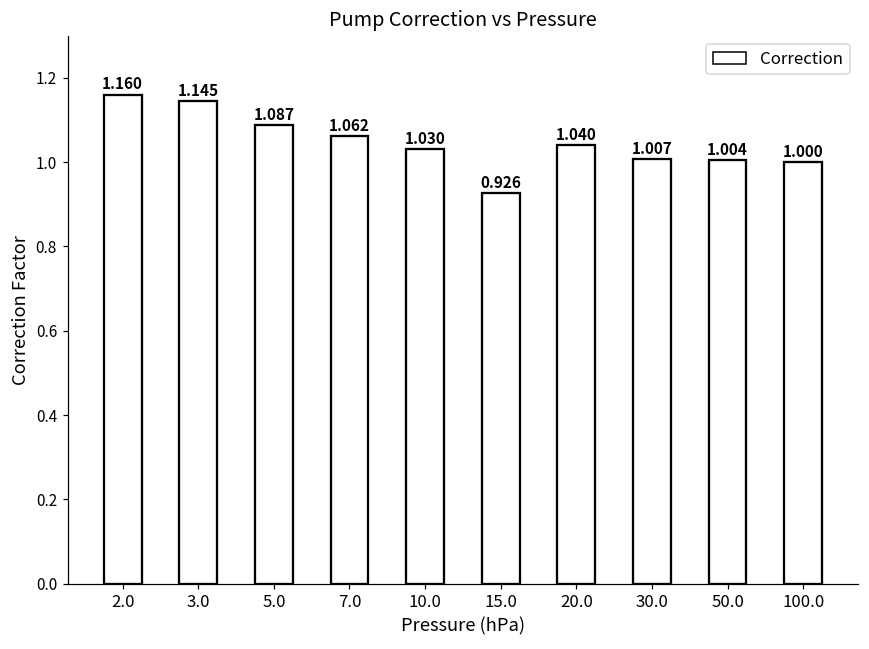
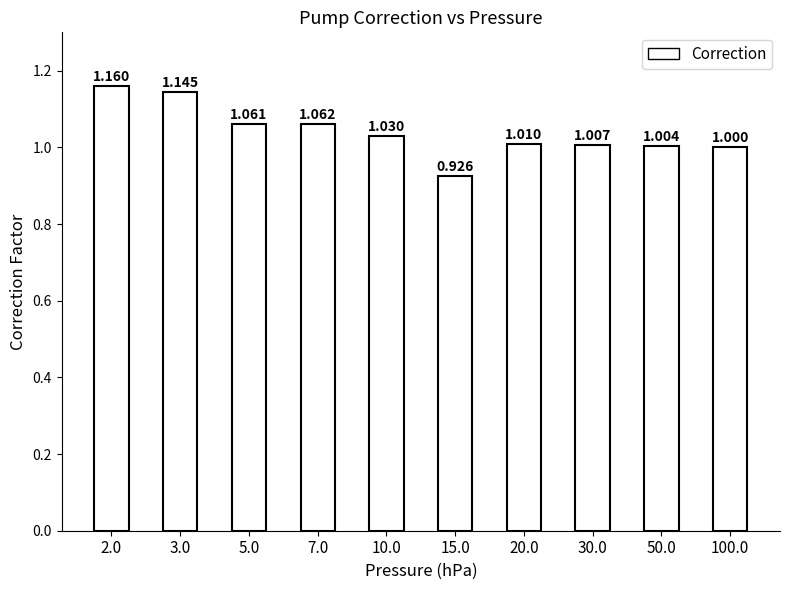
5.0: 1.087 -> 1.061
20.0: 1.040 -> 1.010
